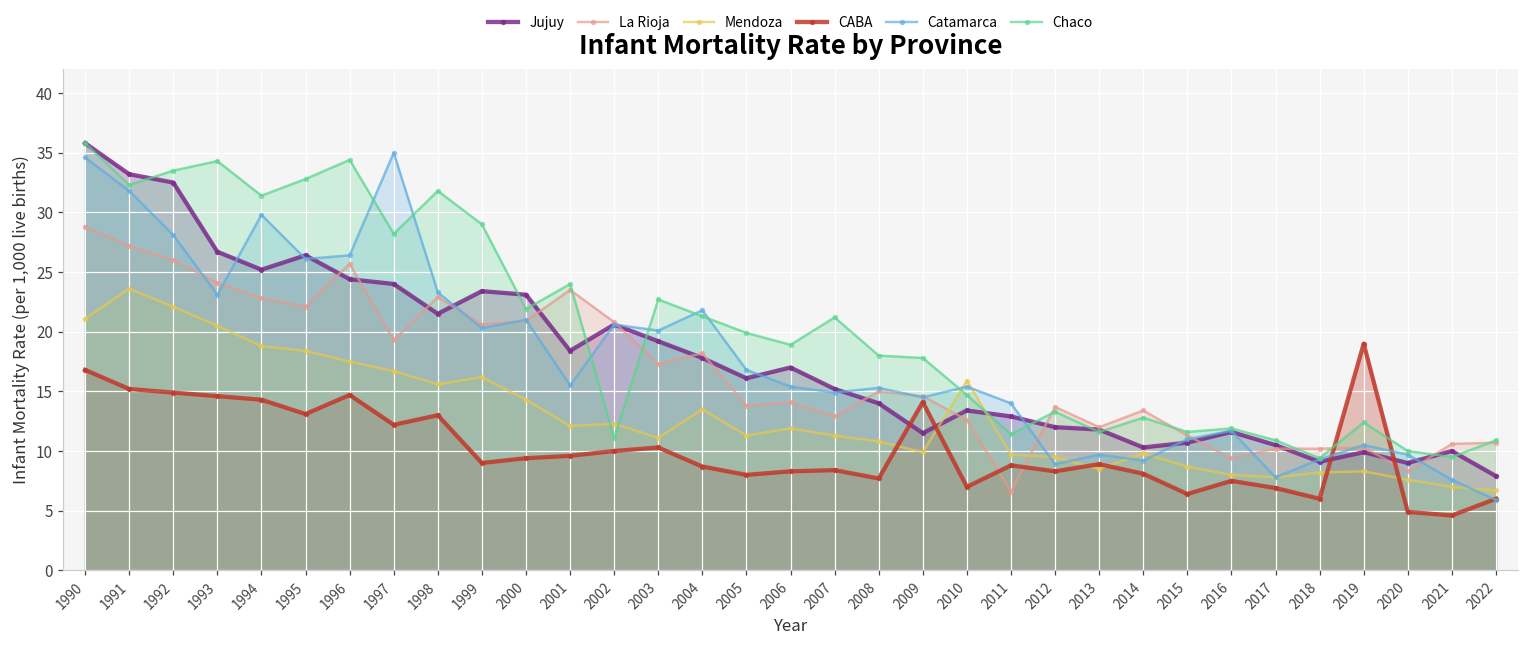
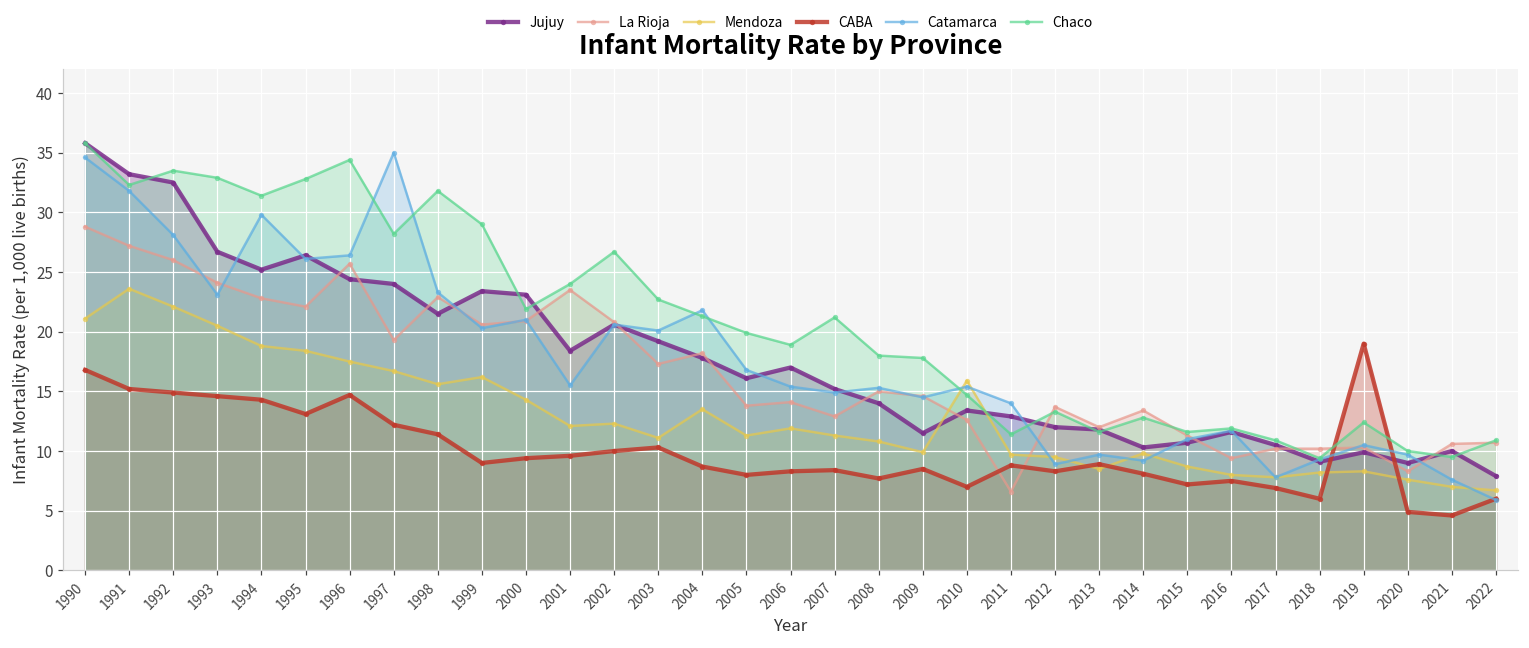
Chaco, 1993: 34.3 -> 32.9
CABA, 1998: 13.0 -> 11.4
Chaco, 2002: 11.1 -> 26.7
CABA, 2009: 14.1 -> 8.5
CABA, 2015: 6.4 -> 7.2
